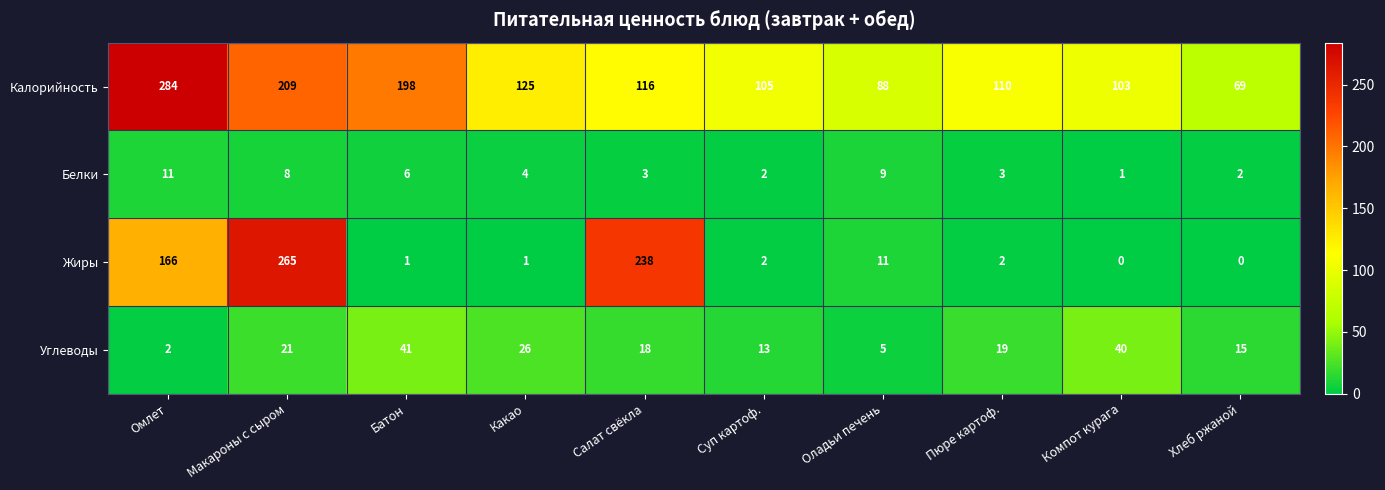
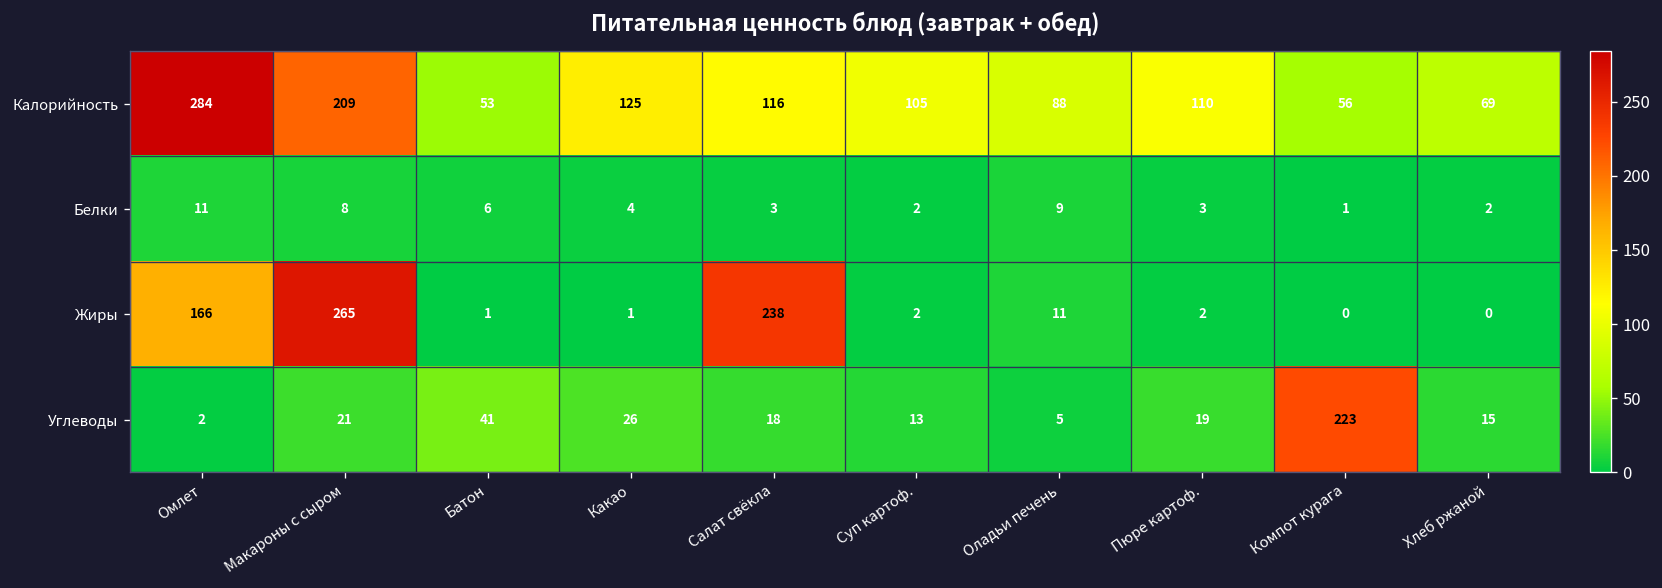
Калорийность, Батон: 198 -> 53
Калорийность, Компот курага: 103 -> 56
Углеводы, Компот курага: 40 -> 223
